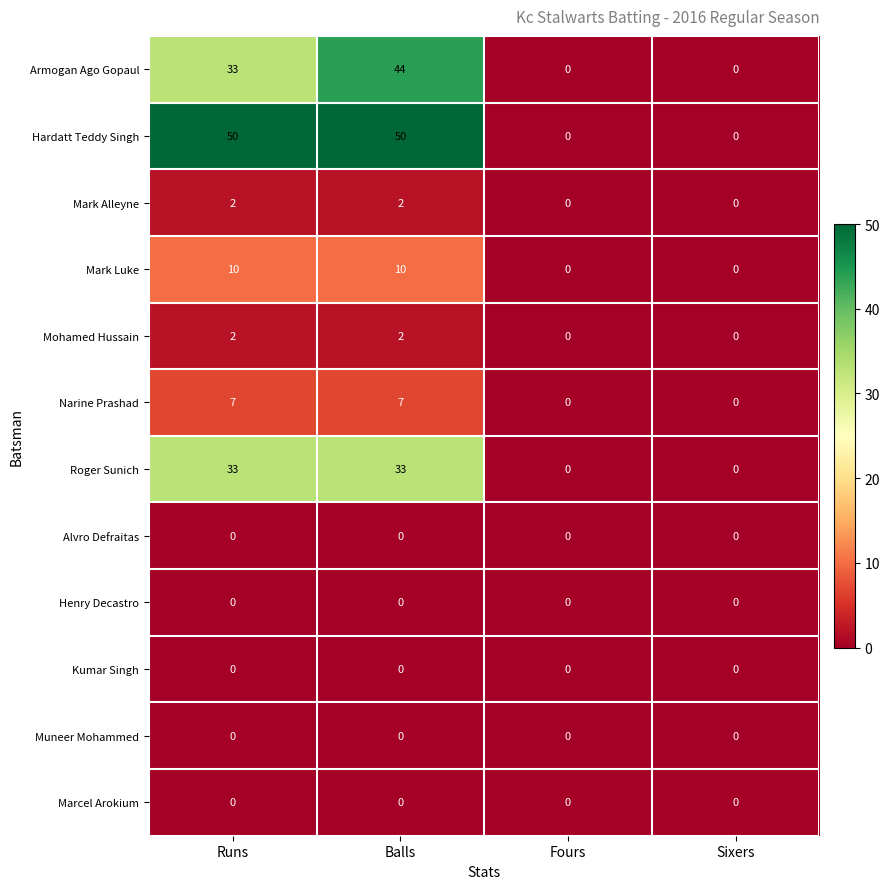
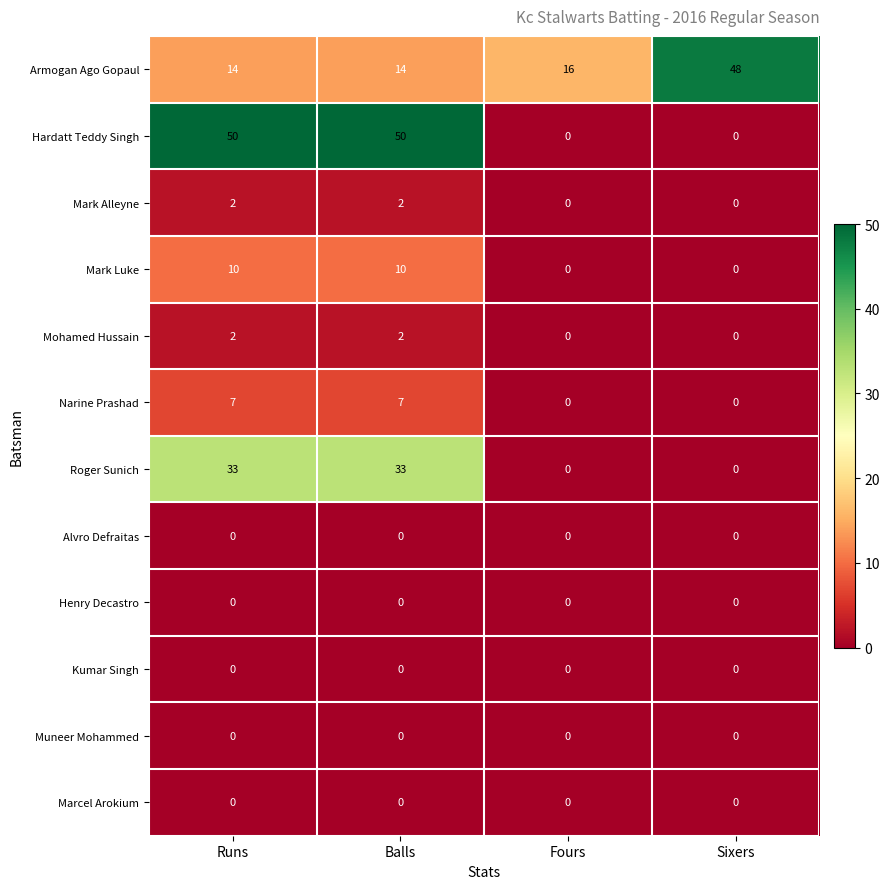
Armogan Ago Gopaul, Runs: 33 -> 14
Armogan Ago Gopaul, Balls: 44 -> 14
Armogan Ago Gopaul, Fours: 0 -> 16
Armogan Ago Gopaul, Sixers: 0 -> 48
